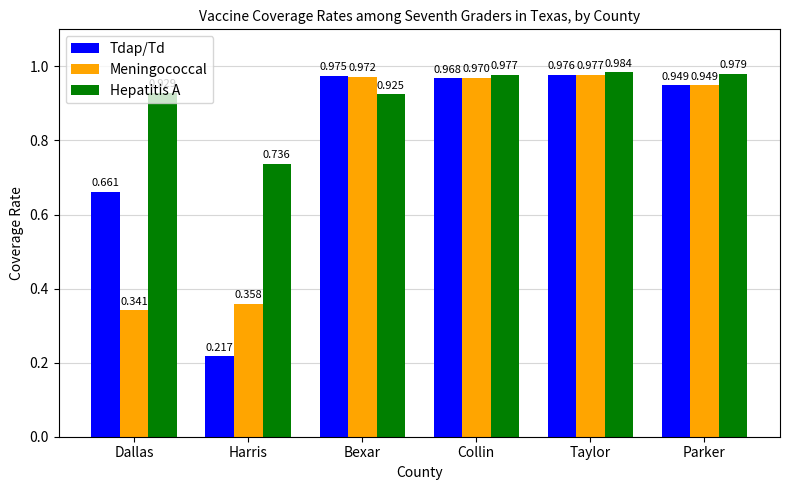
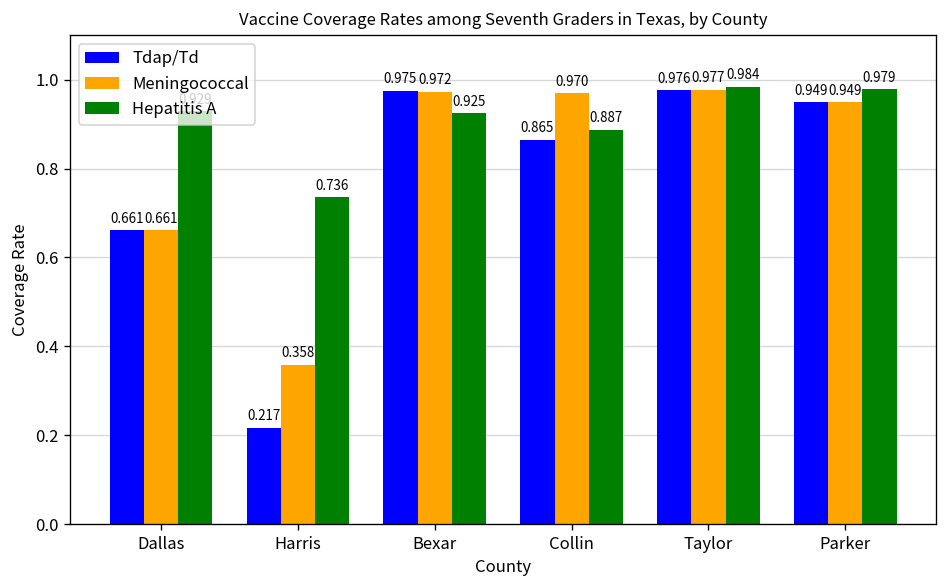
Meningococcal, Dallas: 0.341 -> 0.661
Tdap/Td, Collin: 0.968 -> 0.865
Hepatitis A, Collin: 0.977 -> 0.887
